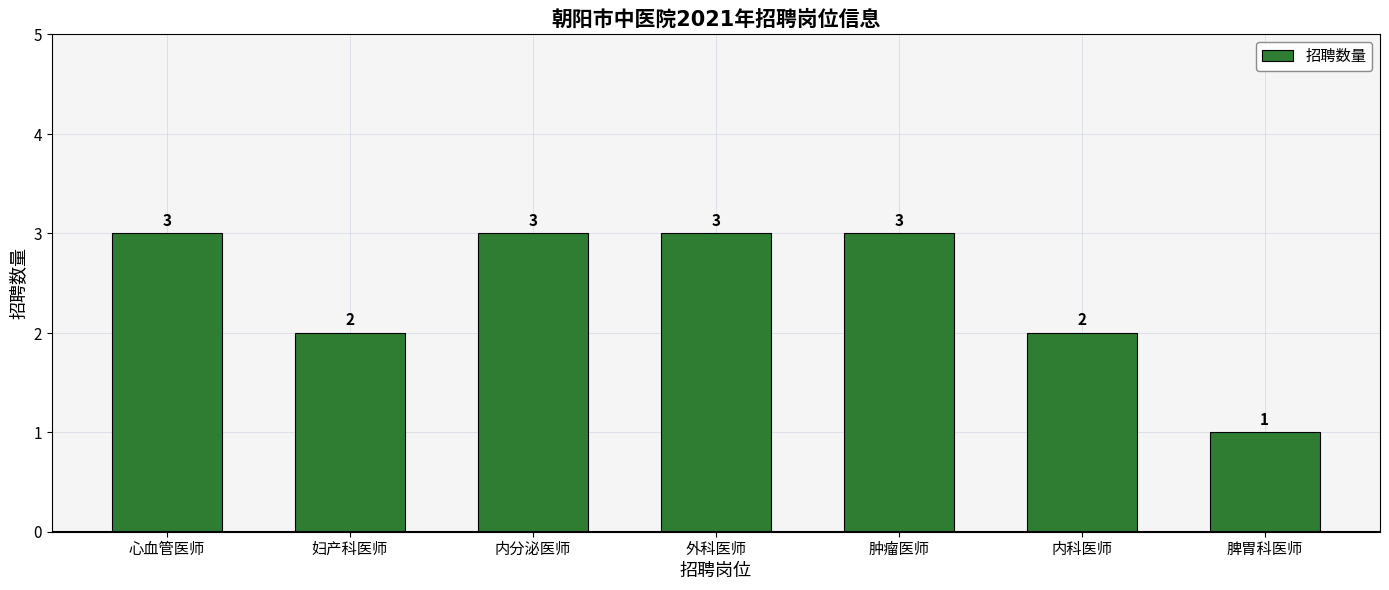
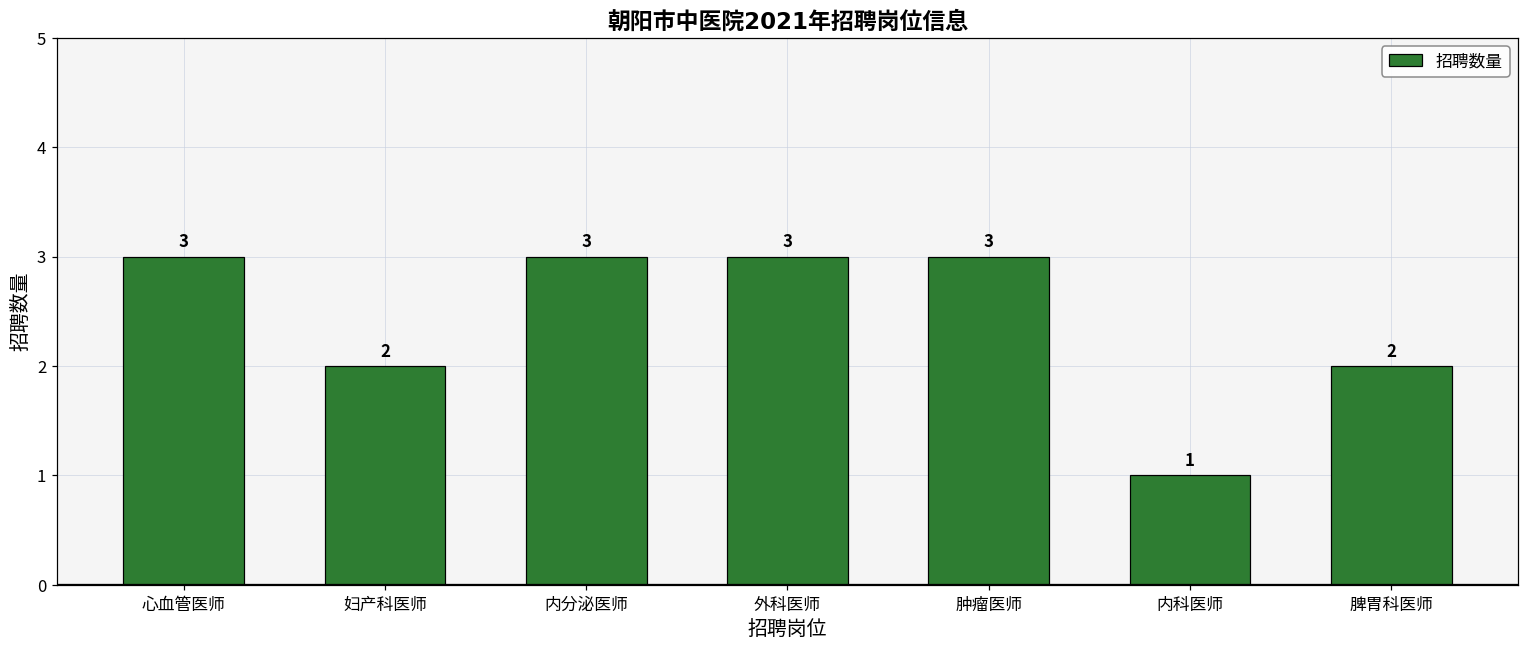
内科医师: 2 -> 1
脾胃科医师: 1 -> 2
